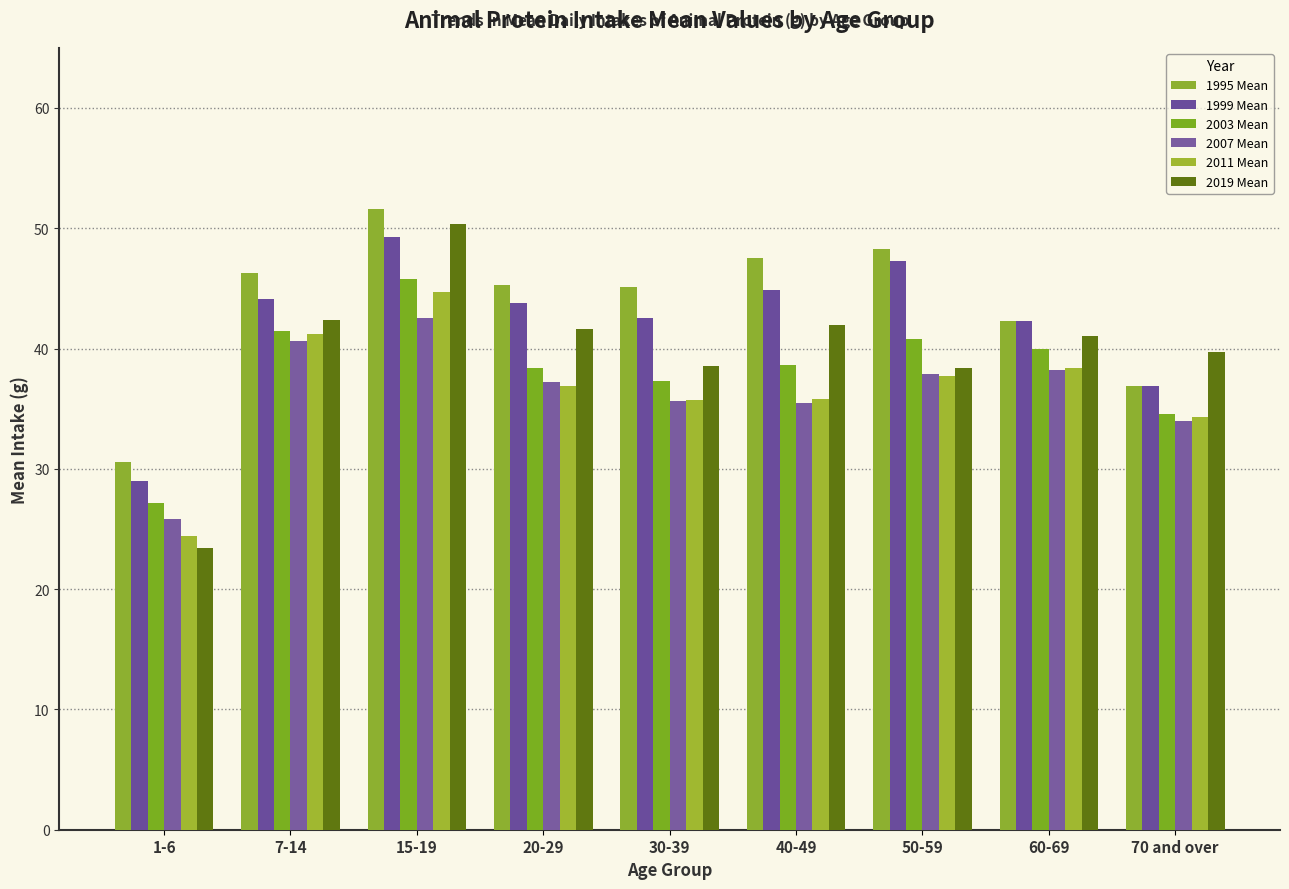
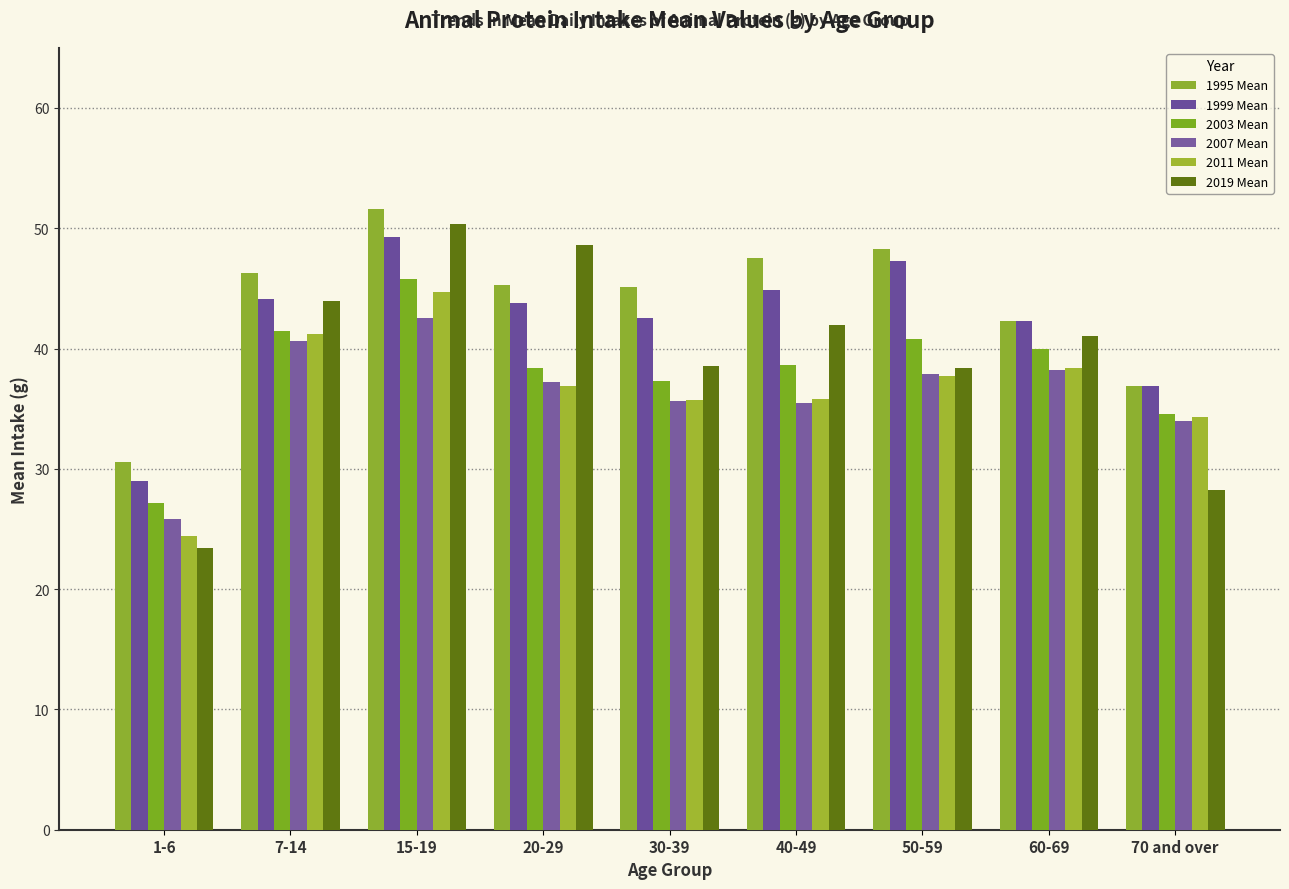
2019 Mean, 7-14: 42.4 -> 44.0
2019 Mean, 20-29: 41.7 -> 48.6
2019 Mean, 70 and over: 39.7 -> 28.2
